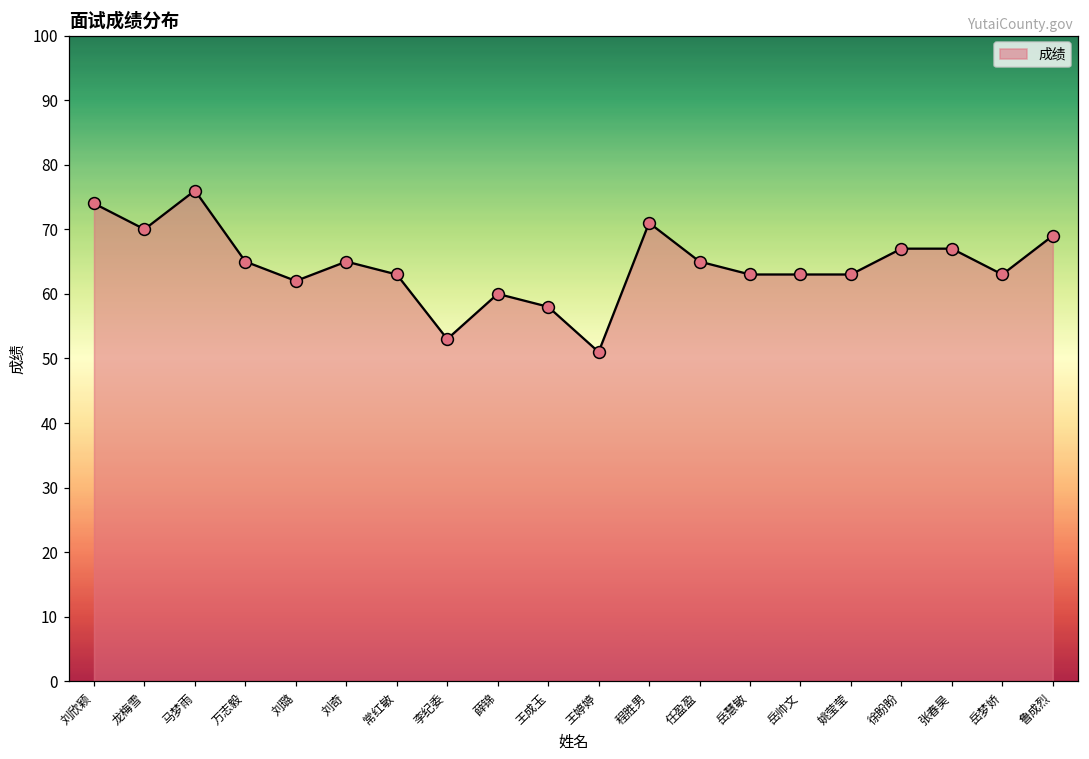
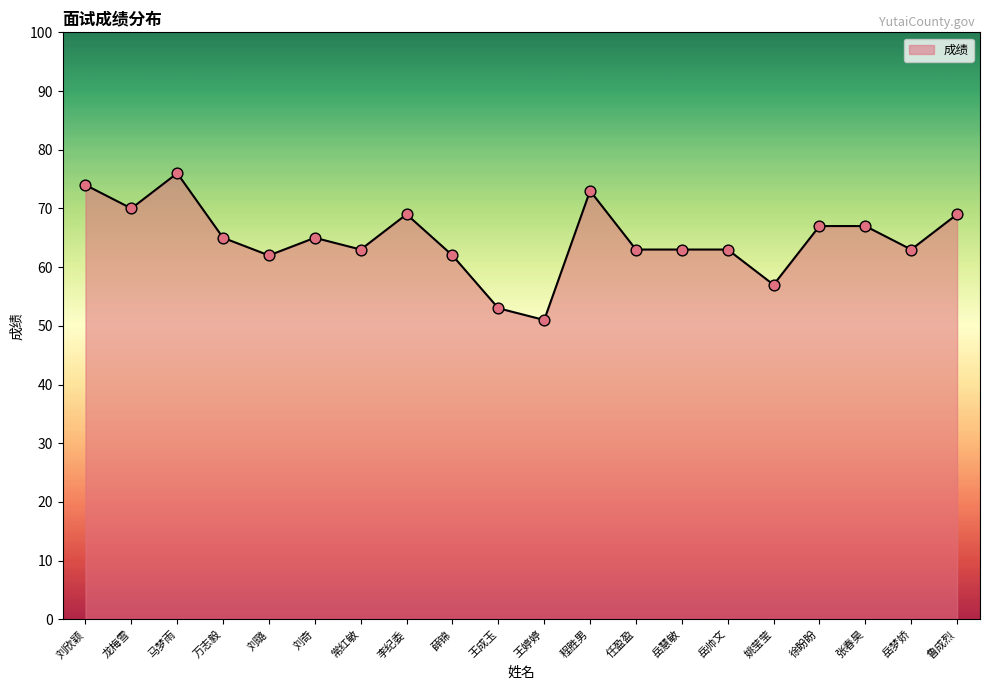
李纪委: 53 -> 69
薛锦: 60 -> 62
王成玉: 58 -> 53
程胜男: 71 -> 73
任盈盈: 65 -> 63
姚莹莹: 63 -> 57
